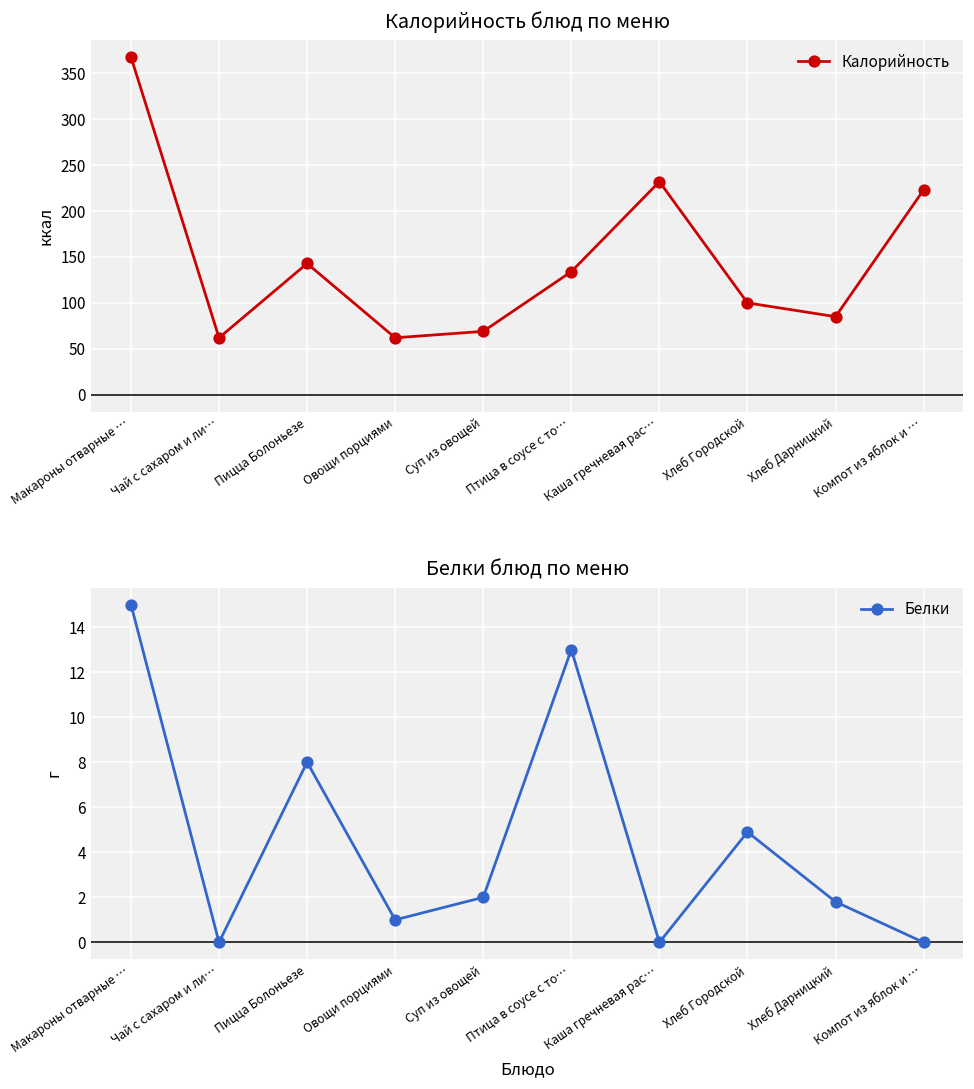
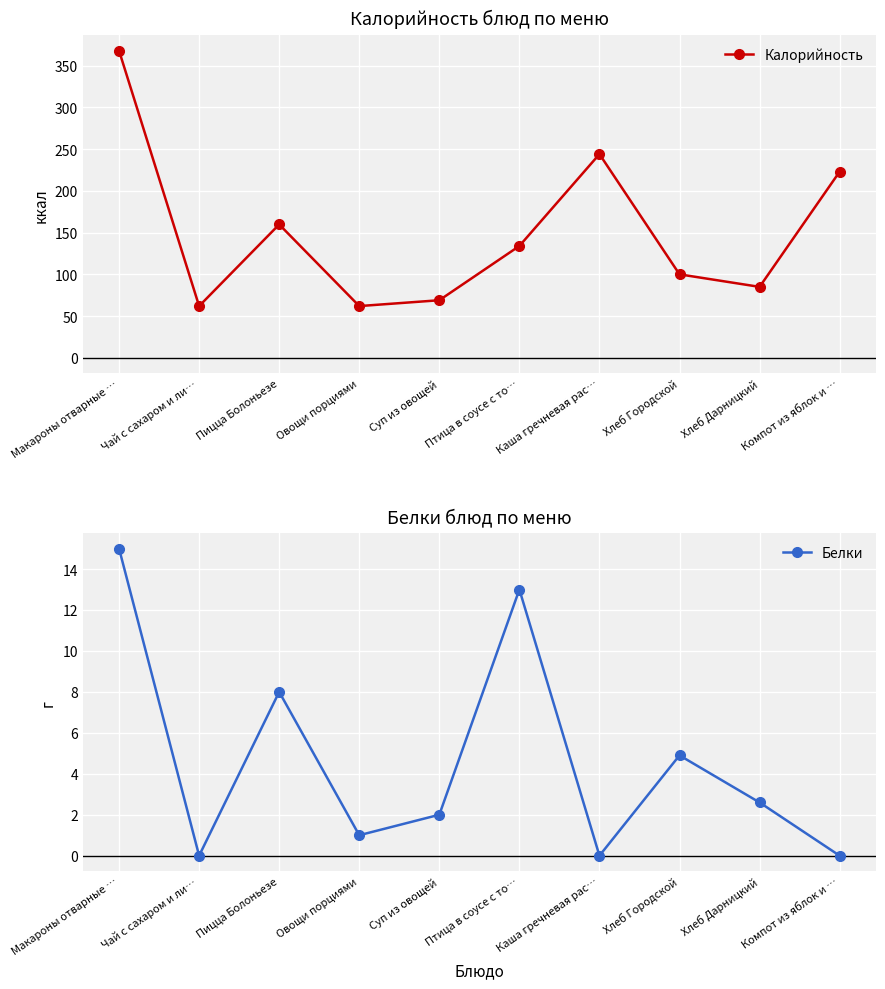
Калорийность блюд по меню, Пицца Болоньезе: 140 -> 160
Калорийность блюд по меню, Каша гречневая рас…: 230 -> 240
Белки блюд по меню, Хлеб Дарницкий: 1.8 -> 2.6
